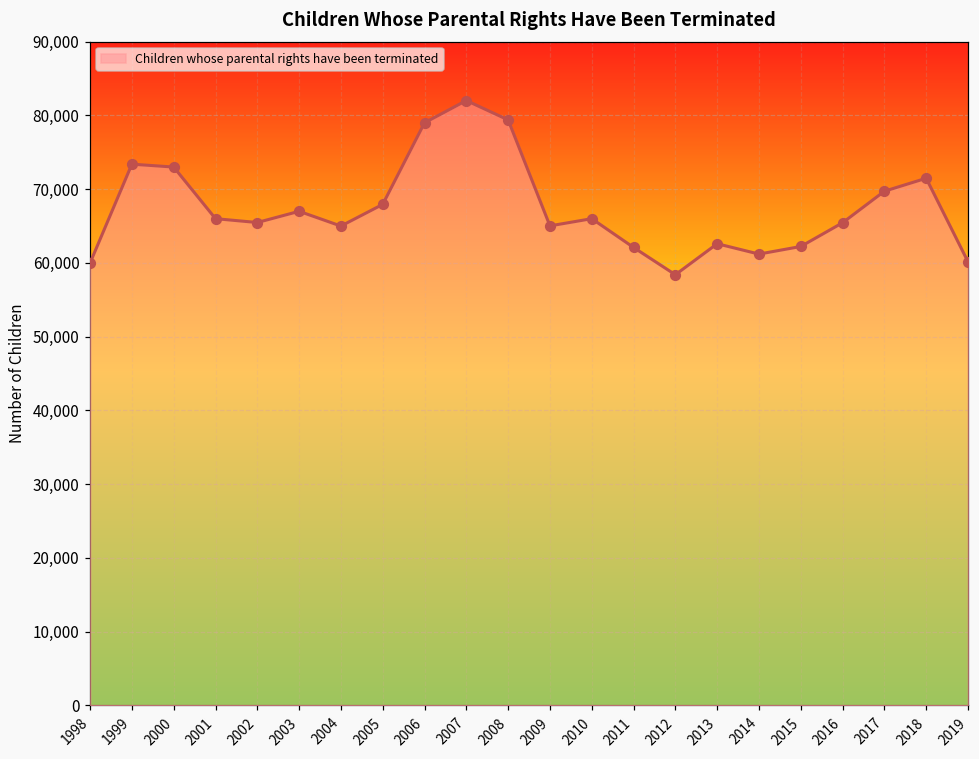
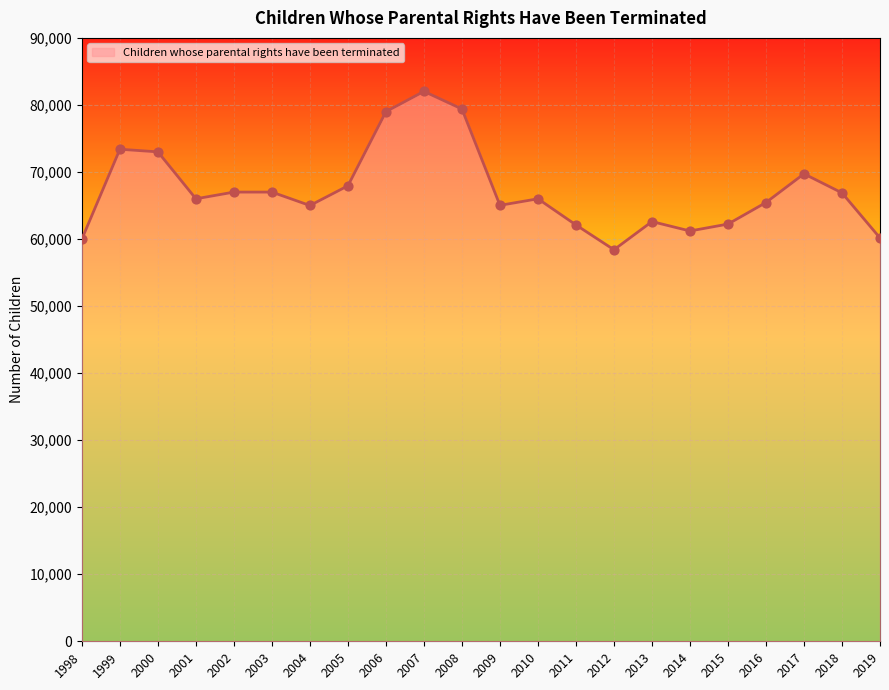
2002: 65,000 -> 67,000
2018: 71,000 -> 67,000
